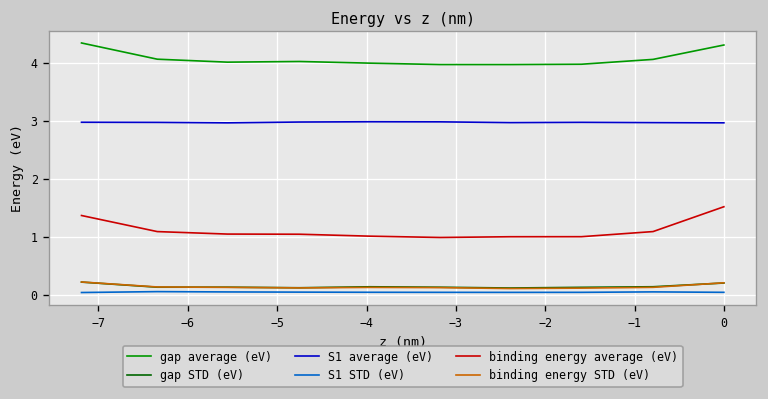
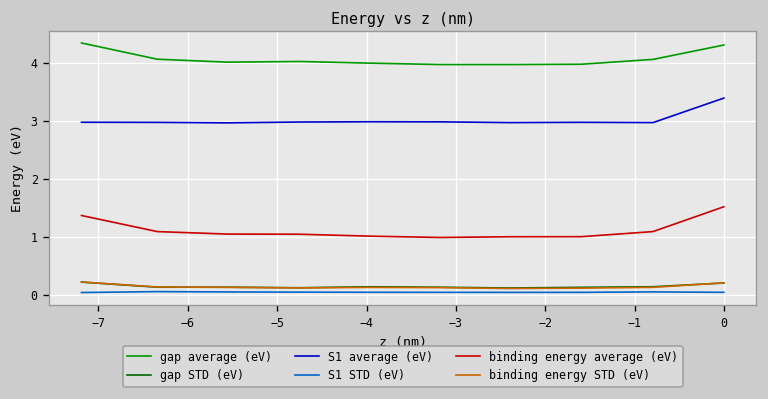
S1 average (eV), 0: 3.0 -> 3.4
